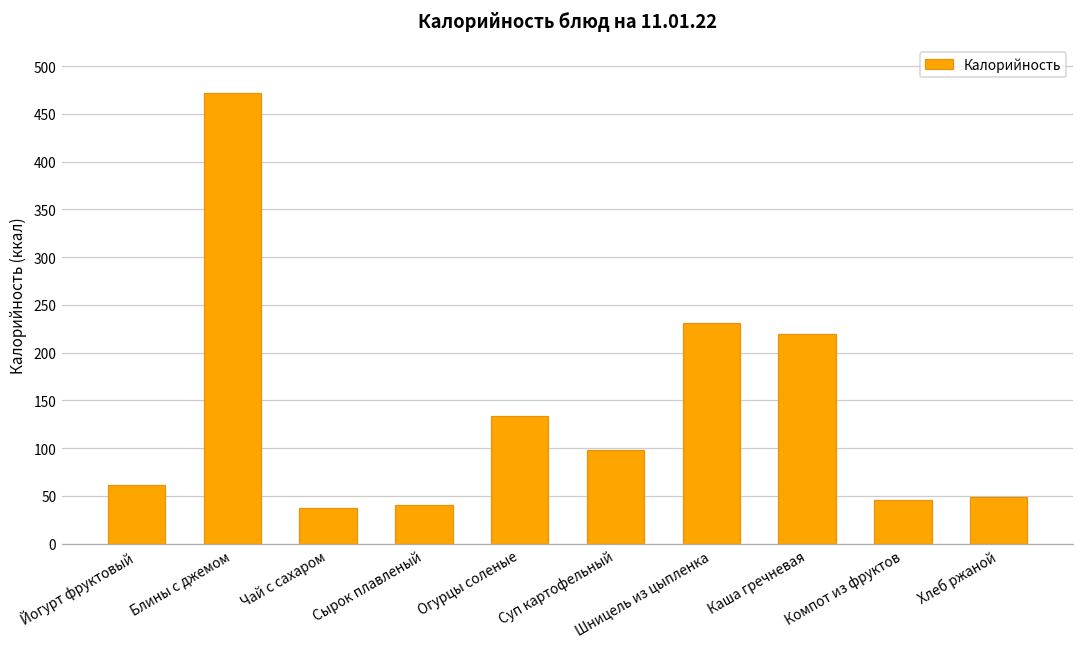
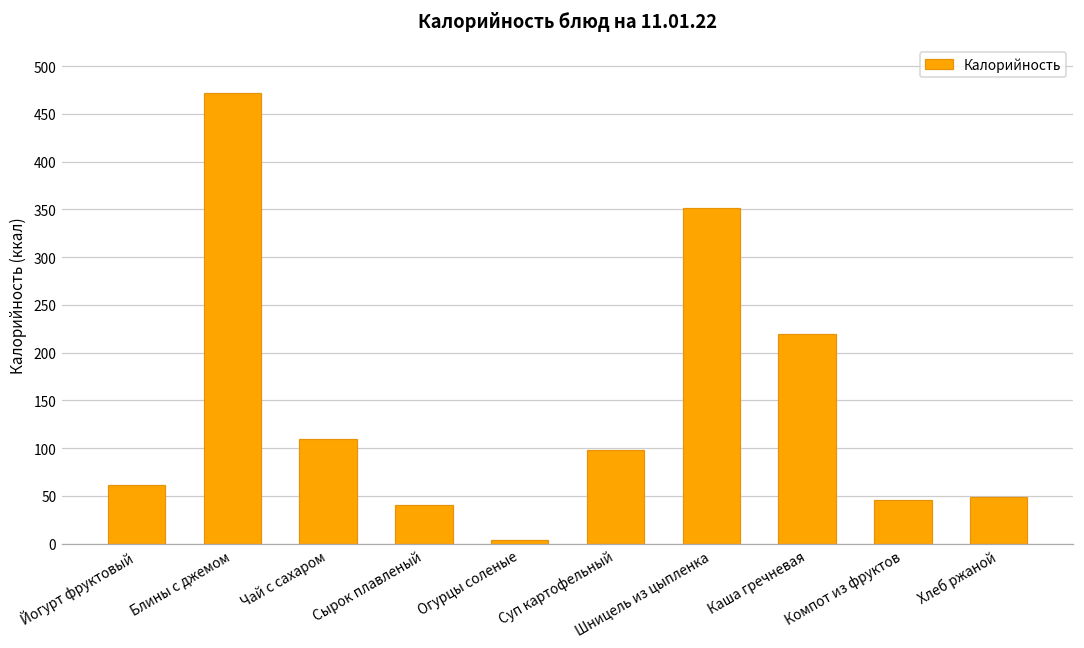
Чай с сахаром: 40 -> 110
Огурцы соленые: 130 -> 0
Шницель из цыпленка: 230 -> 350
